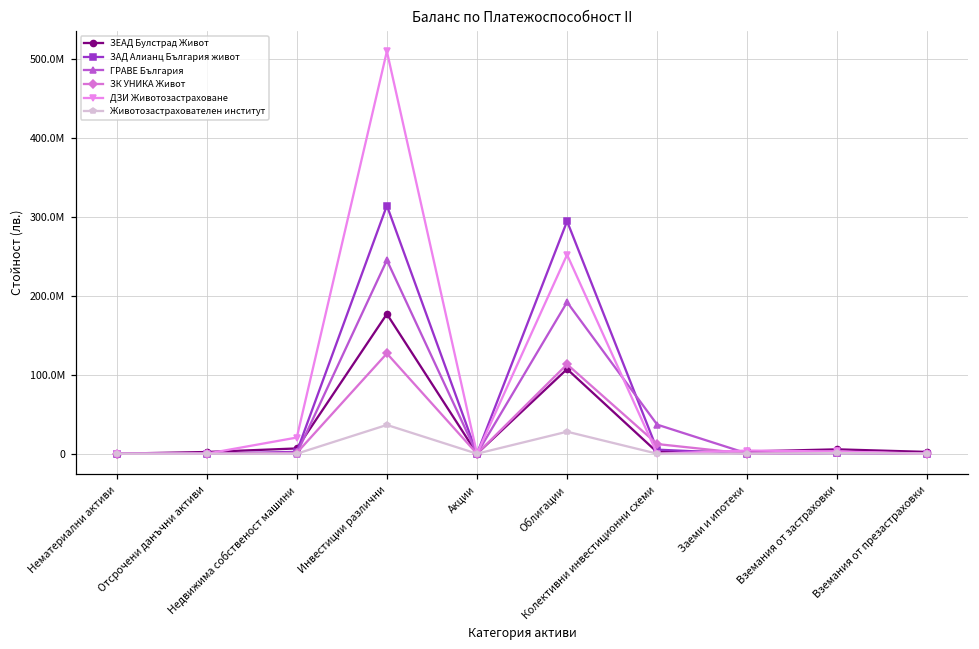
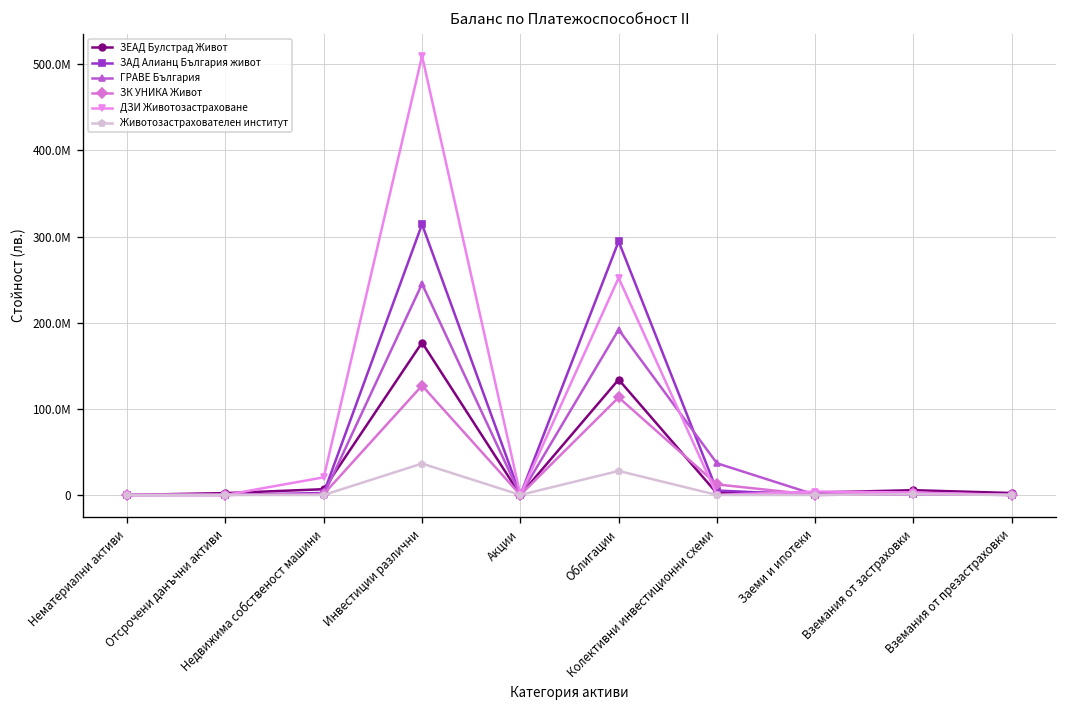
ЗЕАД Булстрад Живот, Облигации: 110000000 -> 130000000
